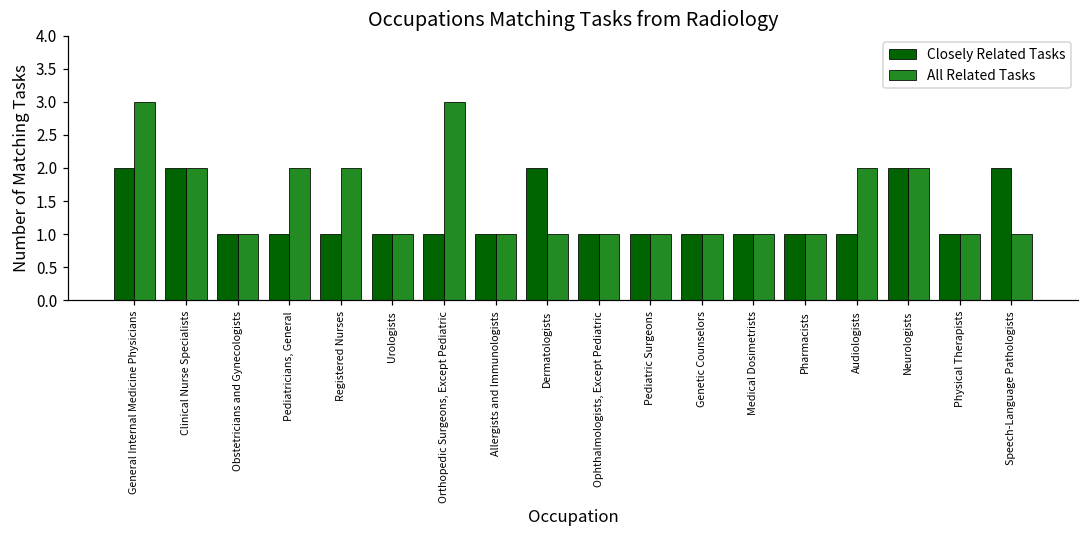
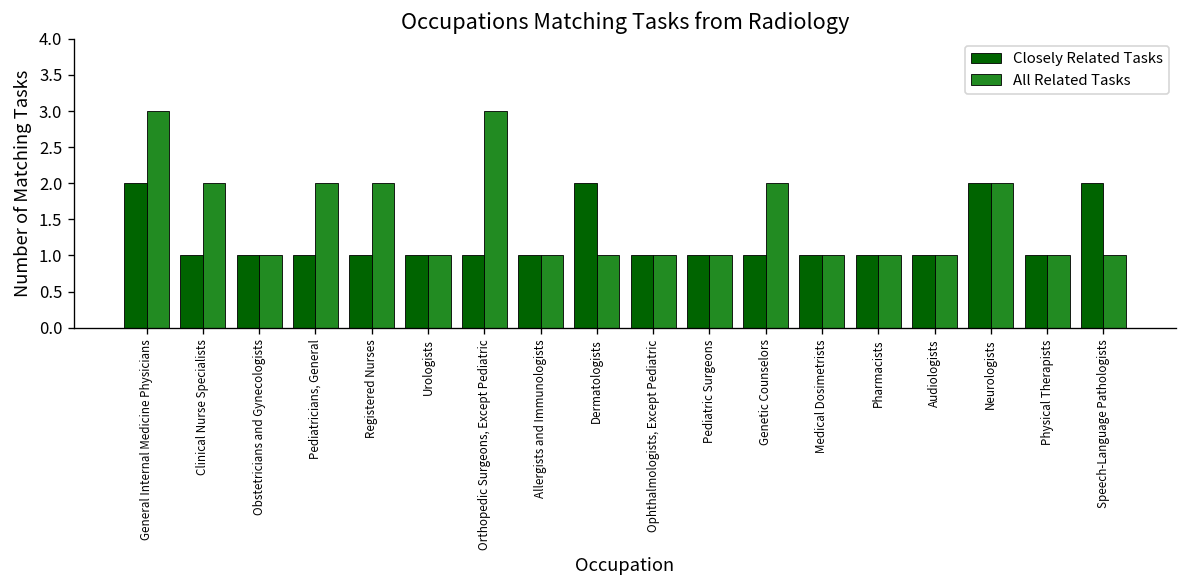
Closely Related Tasks, Clinical Nurse Specialists: 2 -> 1
All Related Tasks, Genetic Counselors: 1 -> 2
All Related Tasks, Audiologists: 2 -> 1
